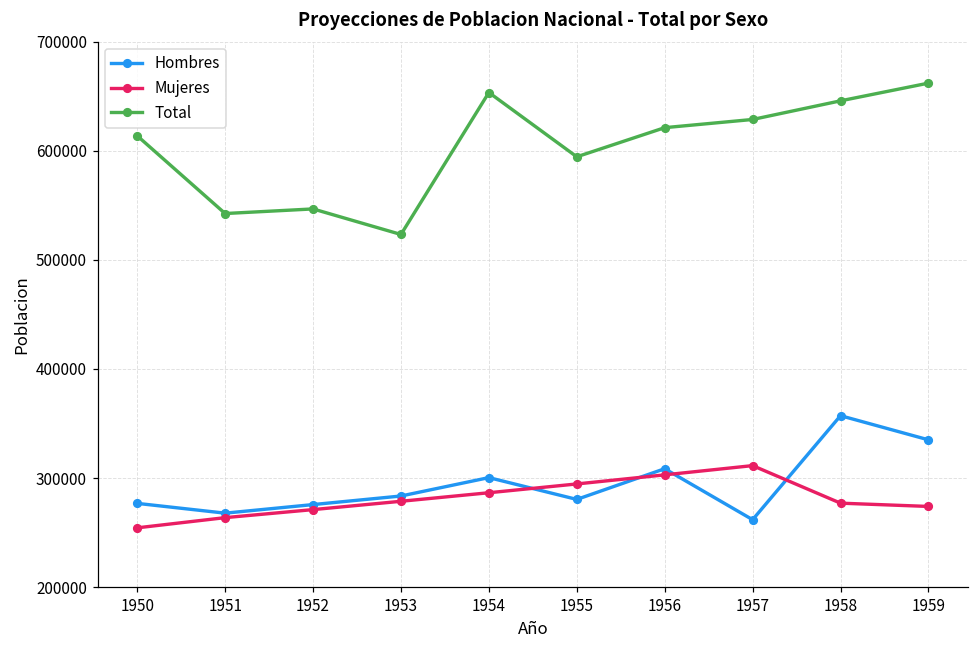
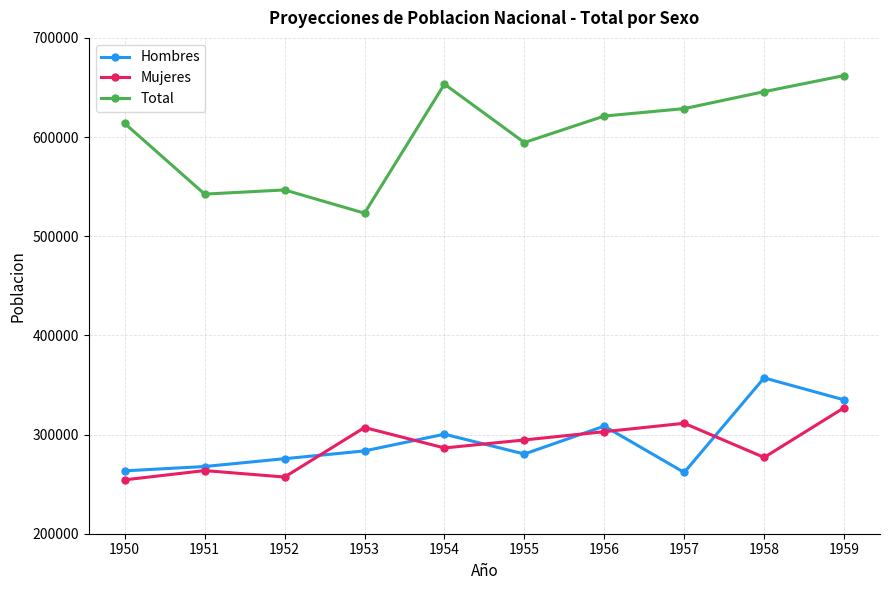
Hombres, 1950: 280000 -> 260000
Mujeres, 1952: 270000 -> 260000
Mujeres, 1953: 280000 -> 310000
Mujeres, 1959: 270000 -> 330000
